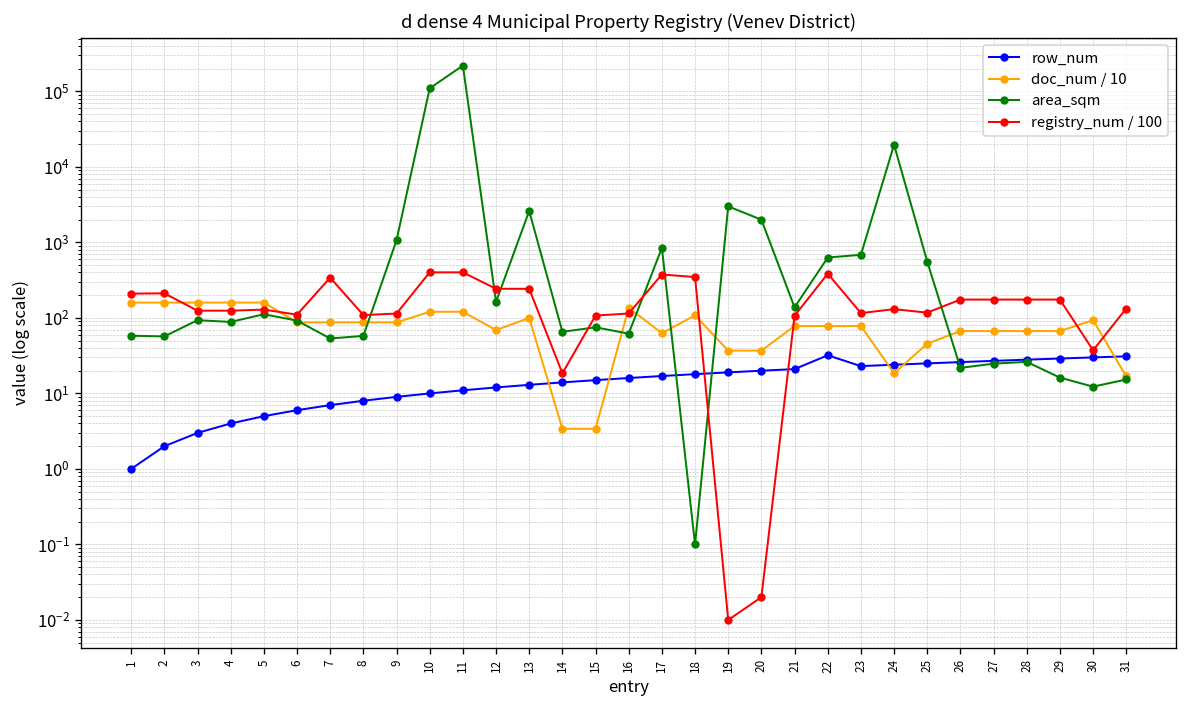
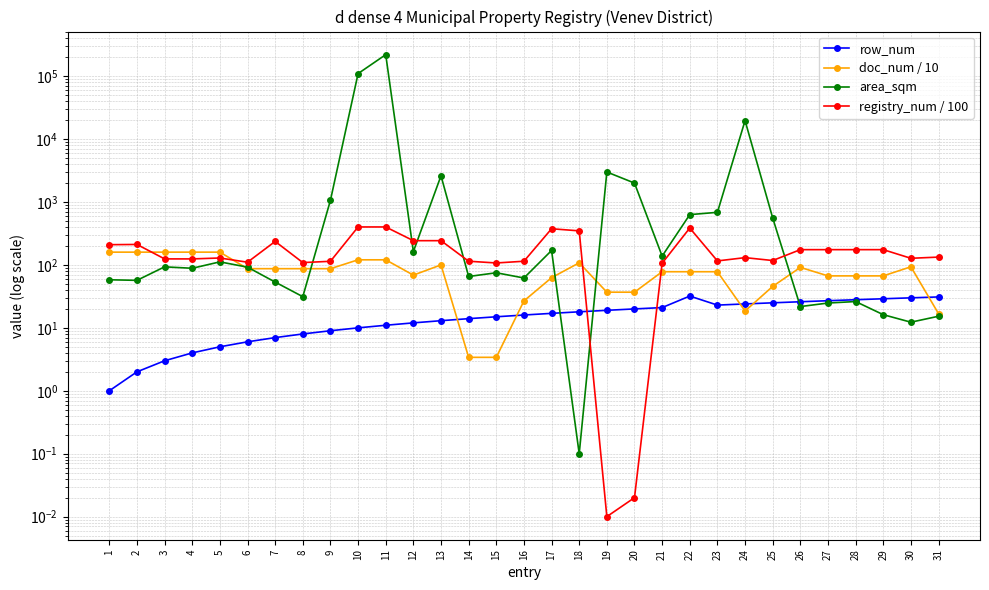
registry_num / 100, 7: 300 -> 240
area_sqm, 8: 60 -> 30
registry_num / 100, 14: 18 -> 110
doc_num / 10, 16: 140 -> 27
area_sqm, 17: 800 -> 170
doc_num / 10, 26: 70 -> 90
registry_num / 100, 30: 40 -> 130
